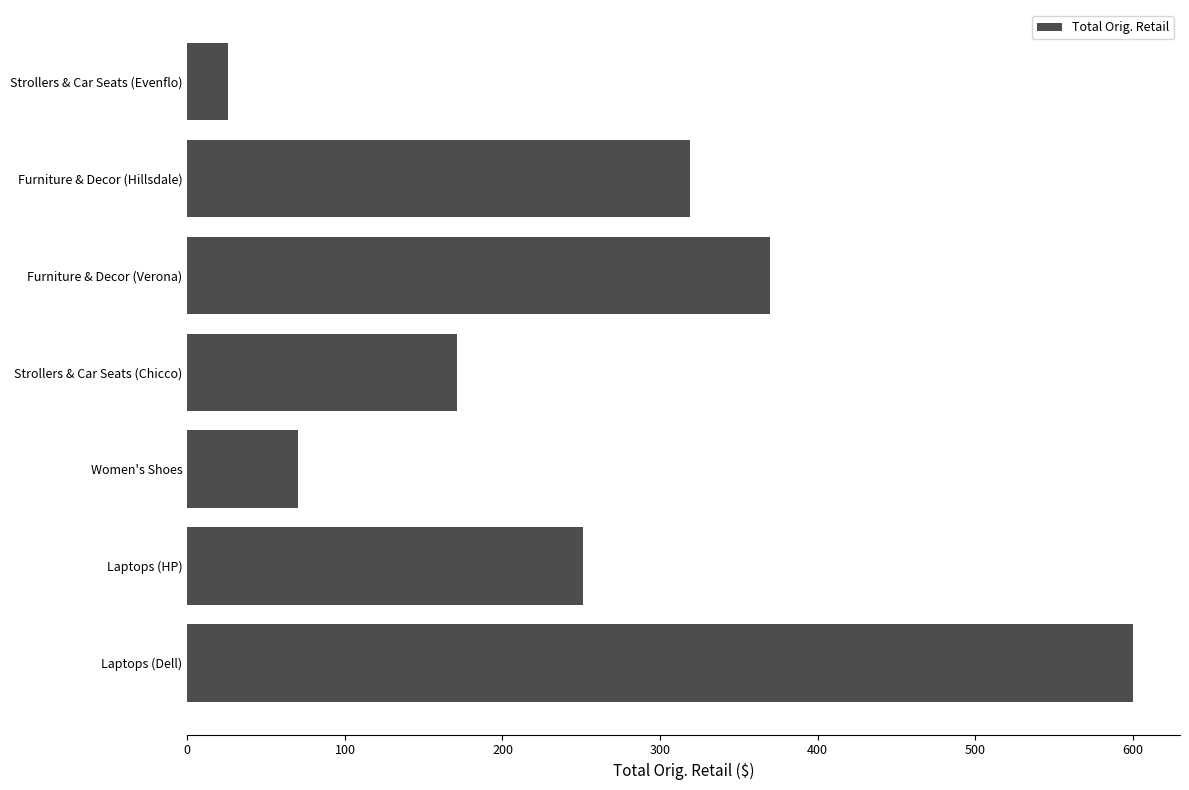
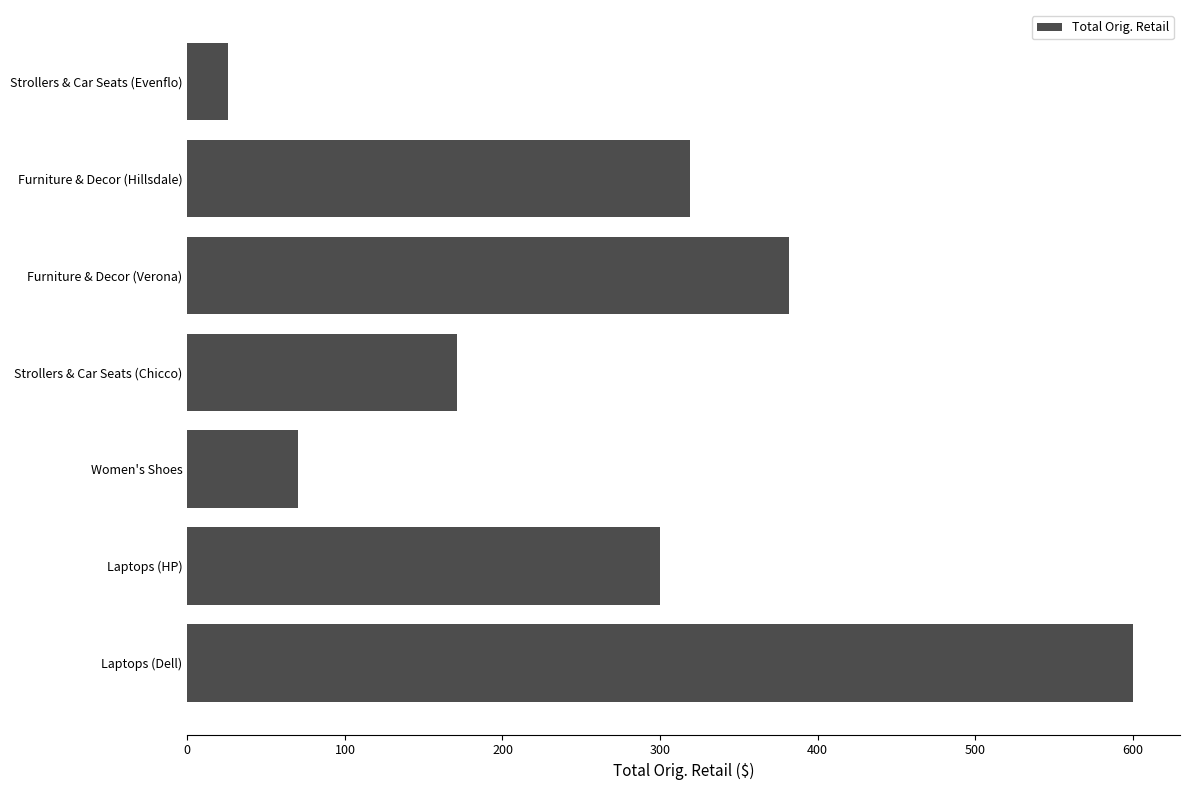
Furniture & Decor (Verona): 370 -> 382
Laptops (HP): 251 -> 300
